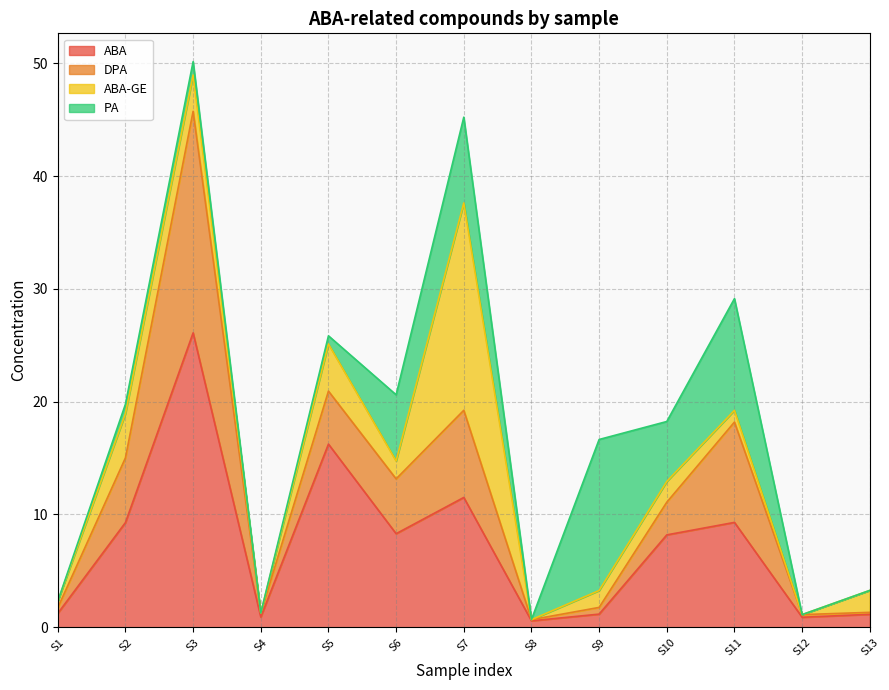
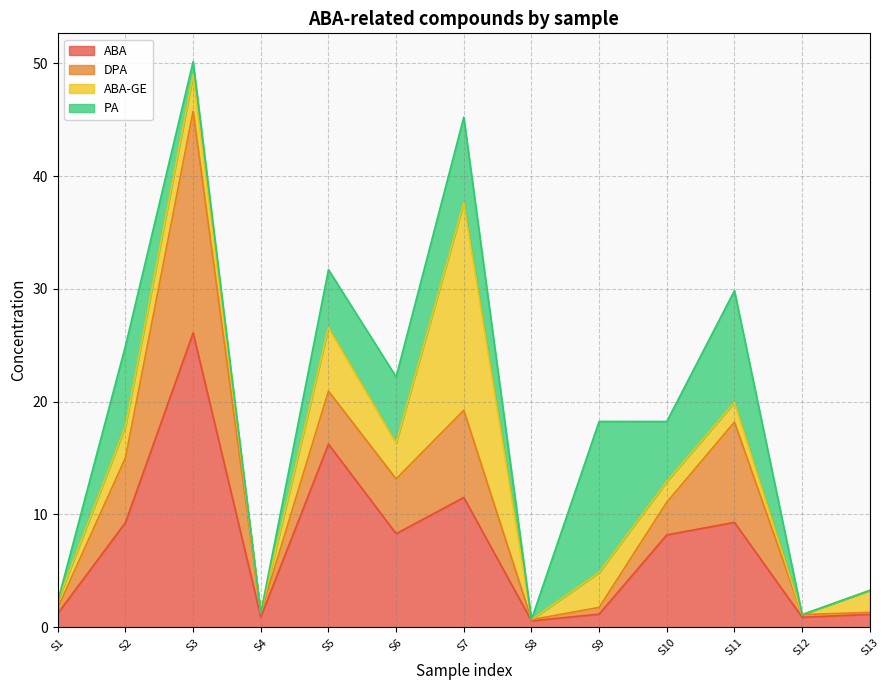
ABA-GE, S2: 3.9 -> 2.8
PA, S2: 0.8 -> 7.1
ABA-GE, S5: 4.2 -> 5.6
PA, S5: 0.7 -> 5.1
ABA-GE, S6: 1.6 -> 3.2
ABA-GE, S9: 1.5 -> 3.1
ABA-GE, S11: 1.0 -> 1.8
